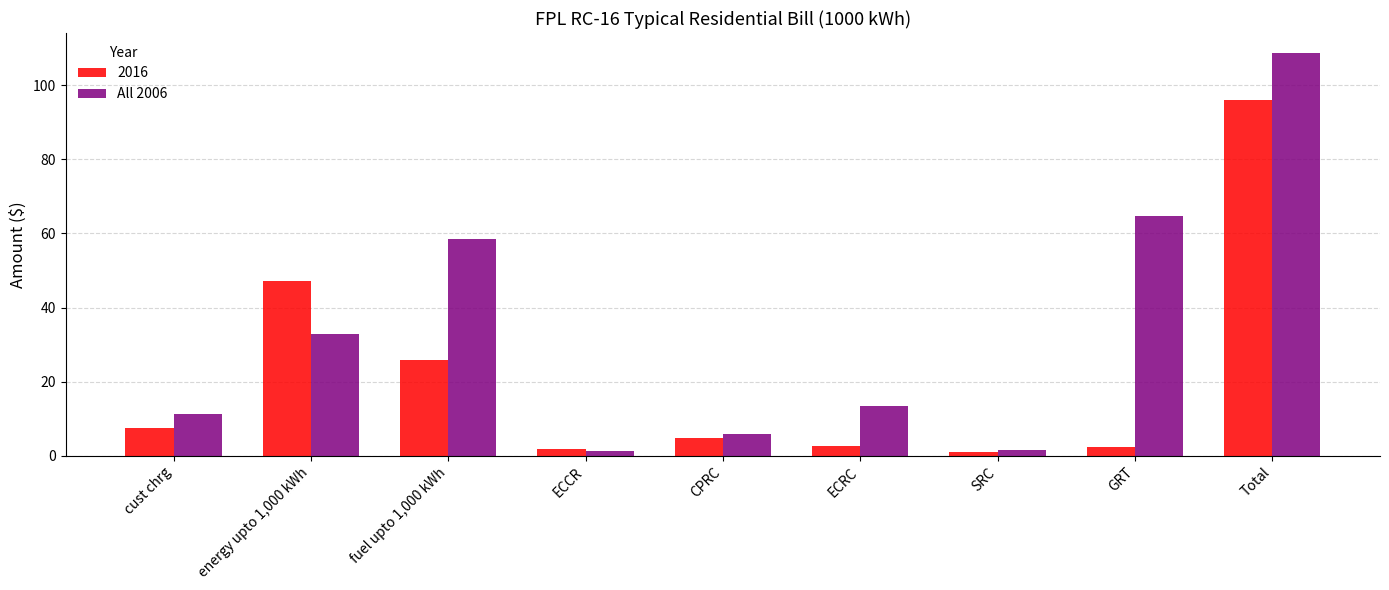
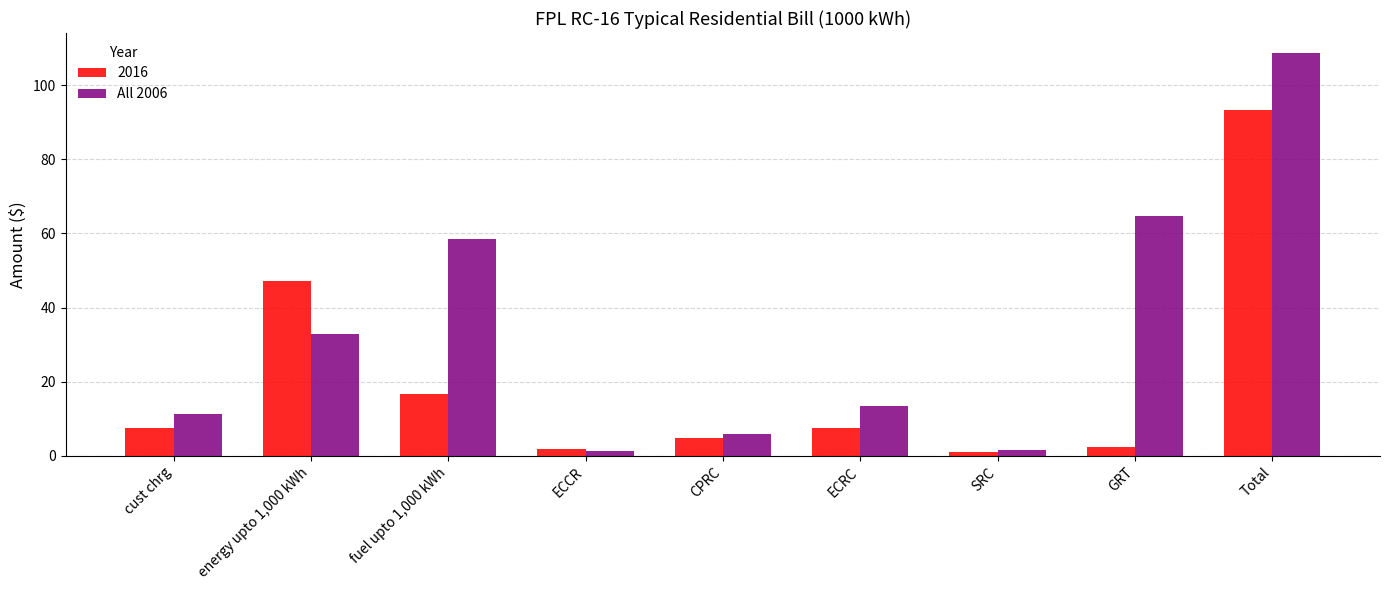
2016, fuel upto 1,000 kWh: 26 -> 17
2016, ECRC: 3 -> 8
2016, Total: 96 -> 93
